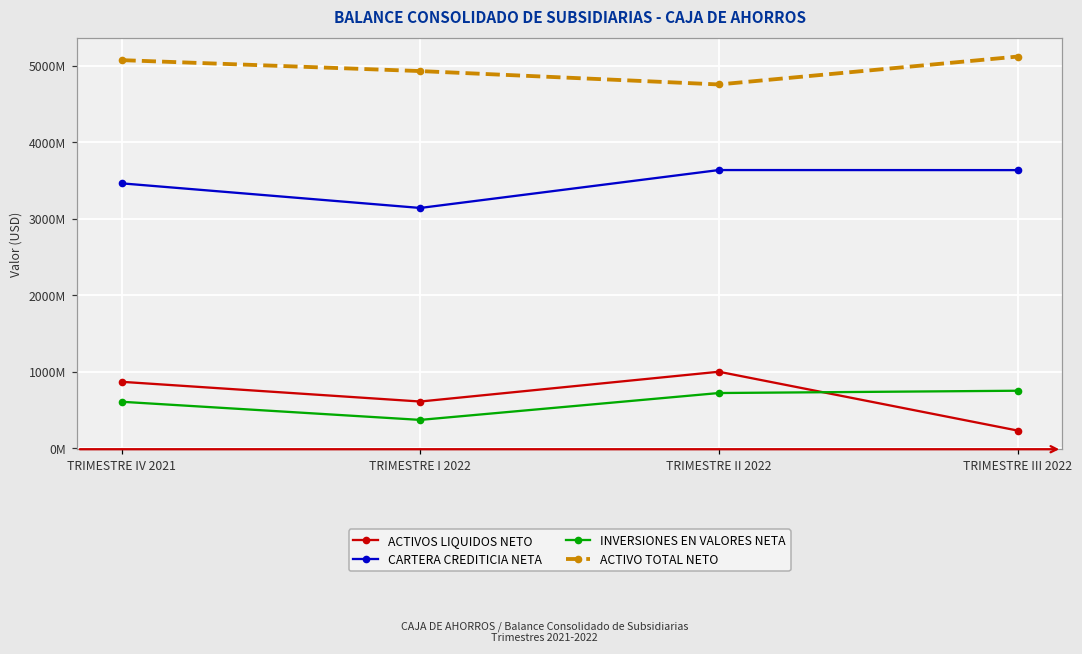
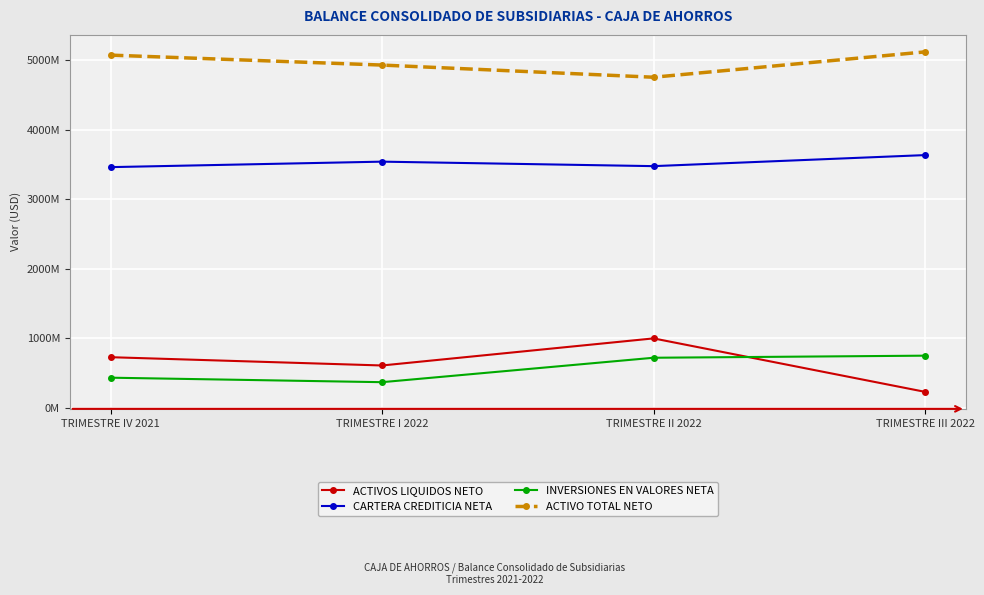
ACTIVOS LIQUIDOS NETO, TRIMESTRE IV 2021: 900000000 -> 700000000
INVERSIONES EN VALORES NETA, TRIMESTRE IV 2021: 600000000 -> 400000000
CARTERA CREDITICIA NETA, TRIMESTRE I 2022: 3100000000 -> 3500000000
CARTERA CREDITICIA NETA, TRIMESTRE II 2022: 3600000000 -> 3500000000
